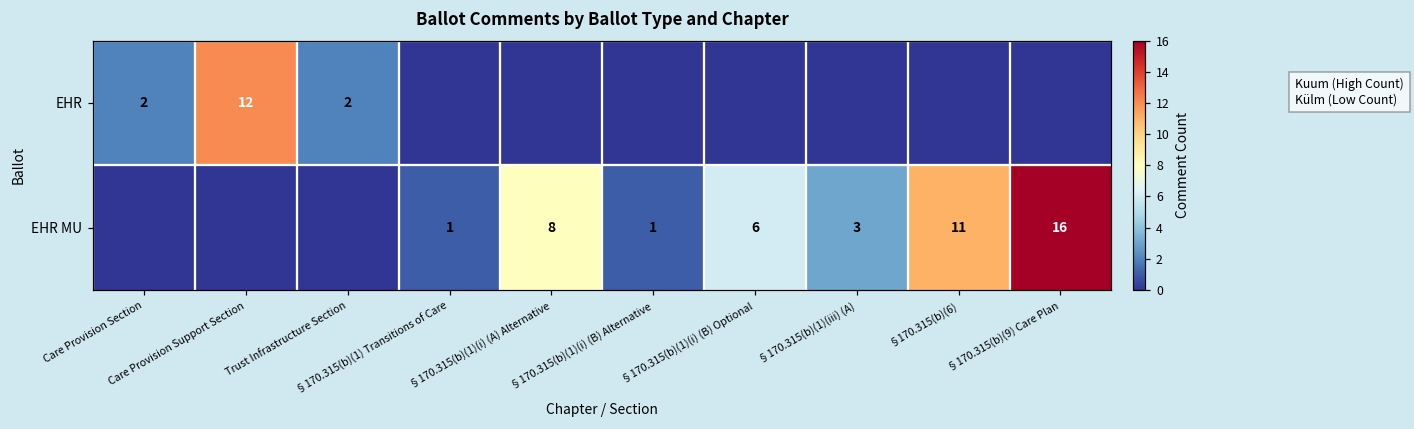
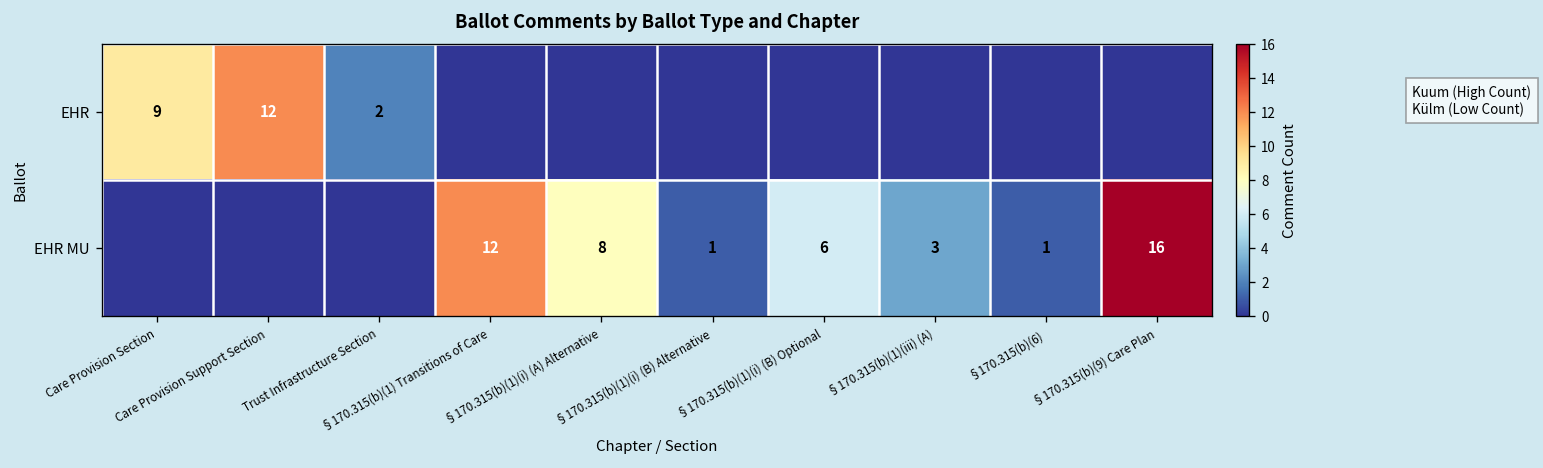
EHR, Care Provision Section: 2 -> 9
EHR MU, §170.315(b)(1) Transitions of Care: 1 -> 12
EHR MU, §170.315(b)(6): 11 -> 1
